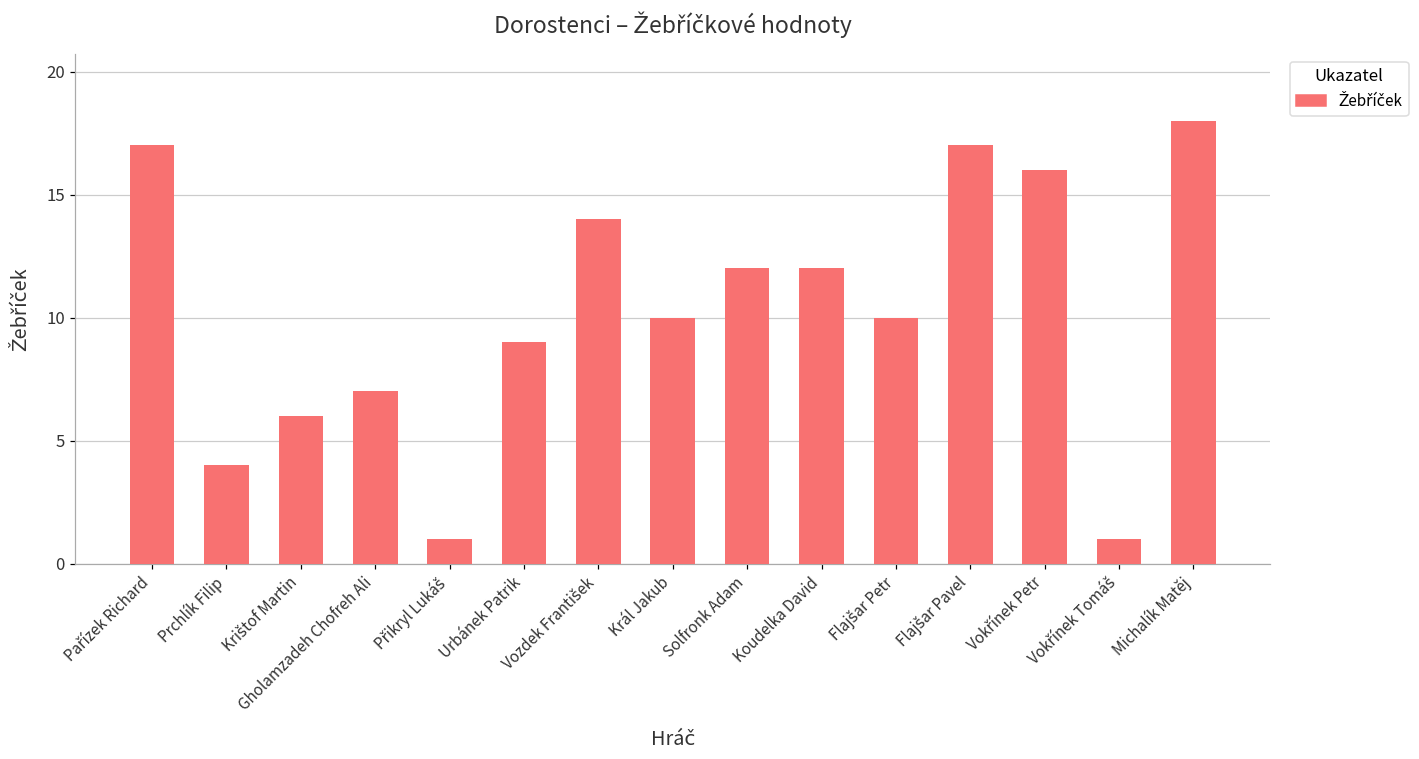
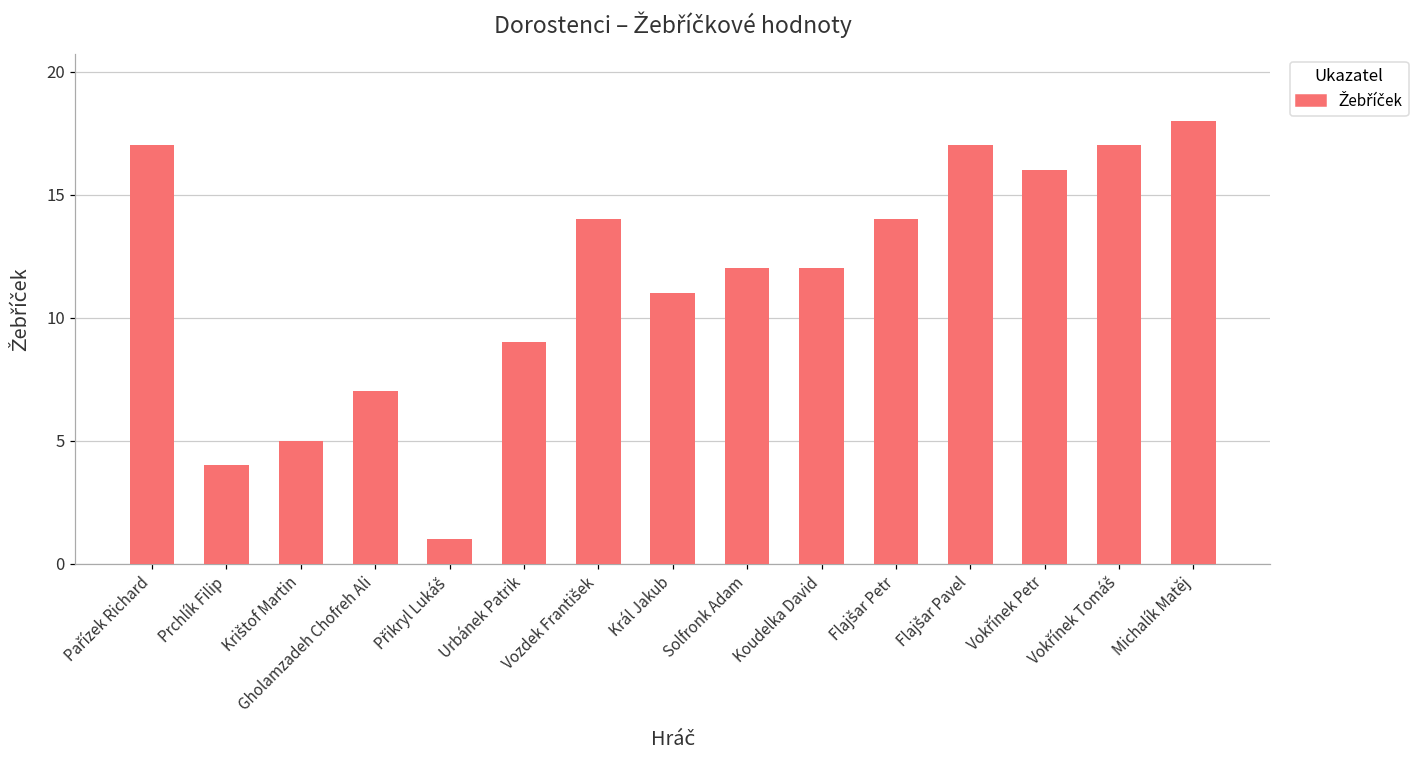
Krištof Martin: 6 -> 5
Král Jakub: 10 -> 11
Flajšar Petr: 10 -> 14
Vokřínek Tomáš: 1 -> 17
